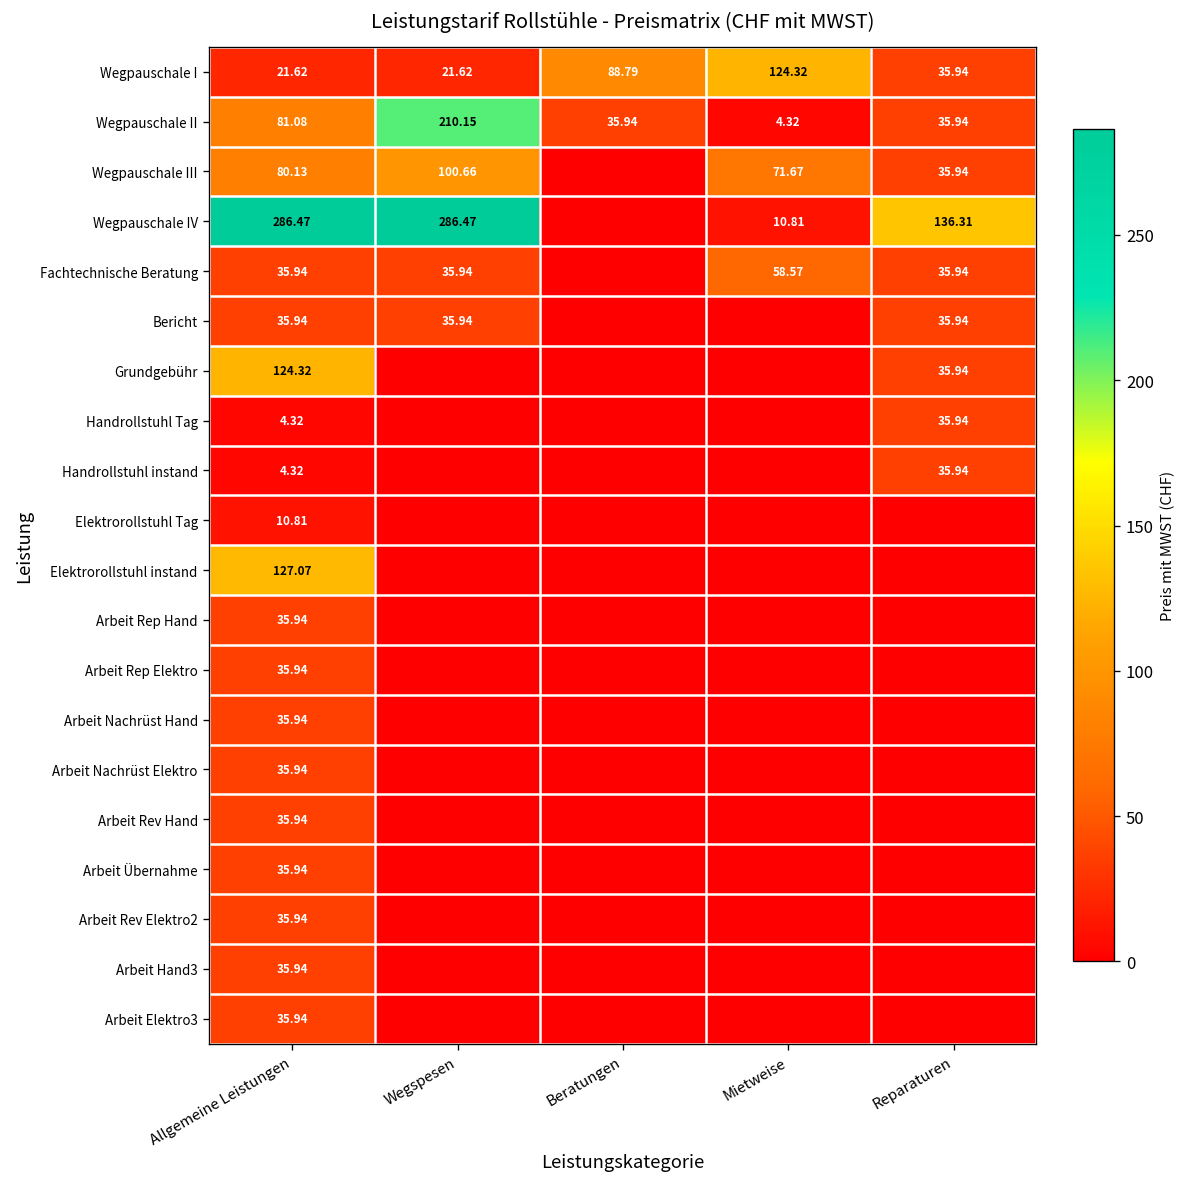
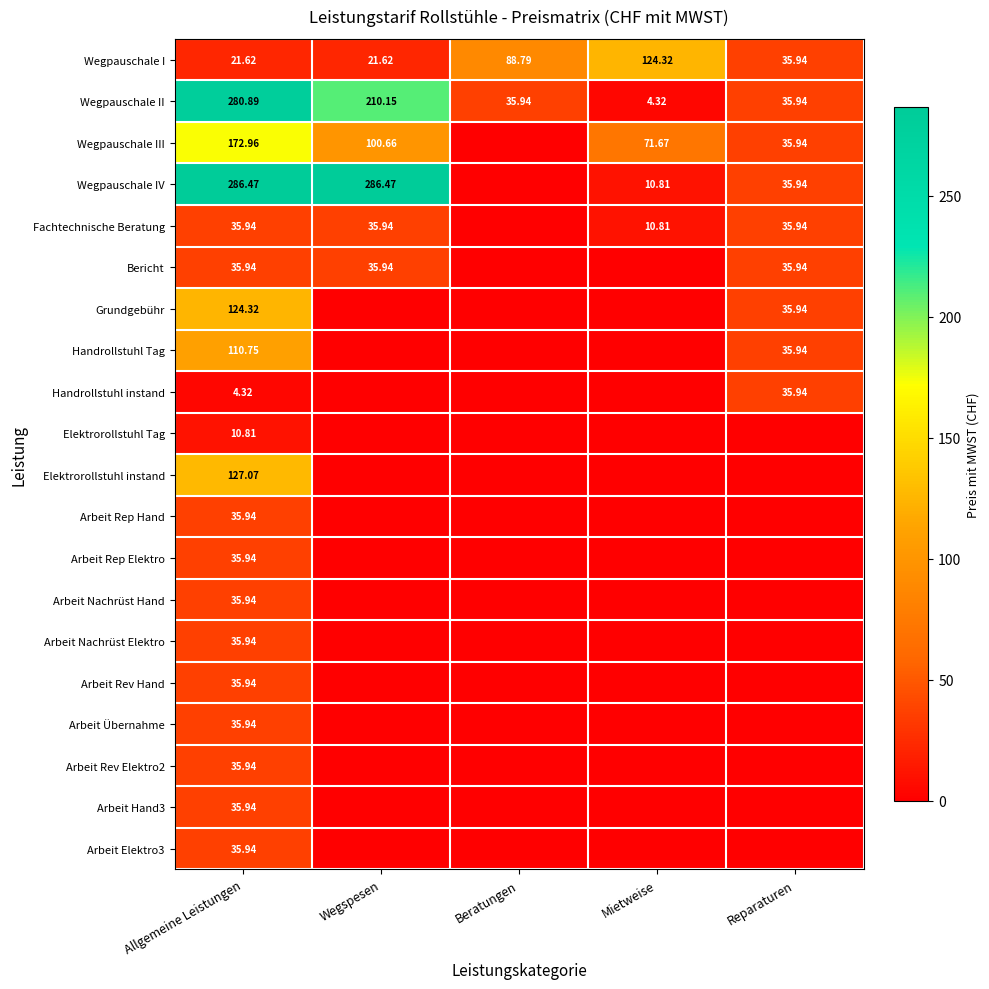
Wegpauschale II, Allgemeine Leistungen: 81.08 -> 280.89
Wegpauschale III, Allgemeine Leistungen: 80.13 -> 172.96
Wegpauschale IV, Reparaturen: 136.31 -> 35.94
Fachtechnische Beratung, Mietweise: 58.57 -> 10.81
Handrollstuhl Tag, Allgemeine Leistungen: 4.32 -> 110.75
